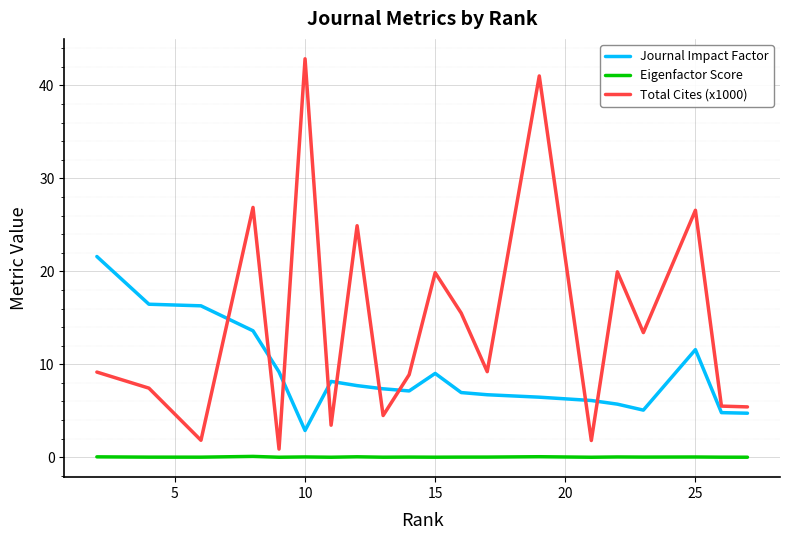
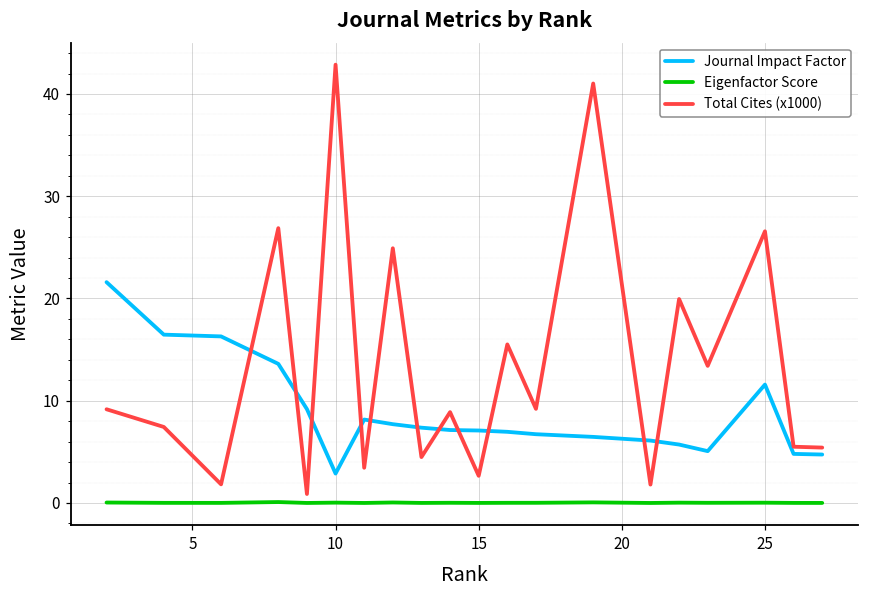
Journal Impact Factor, 15: 9 -> 7
Total Cites (x1000), 15: 20 -> 3
